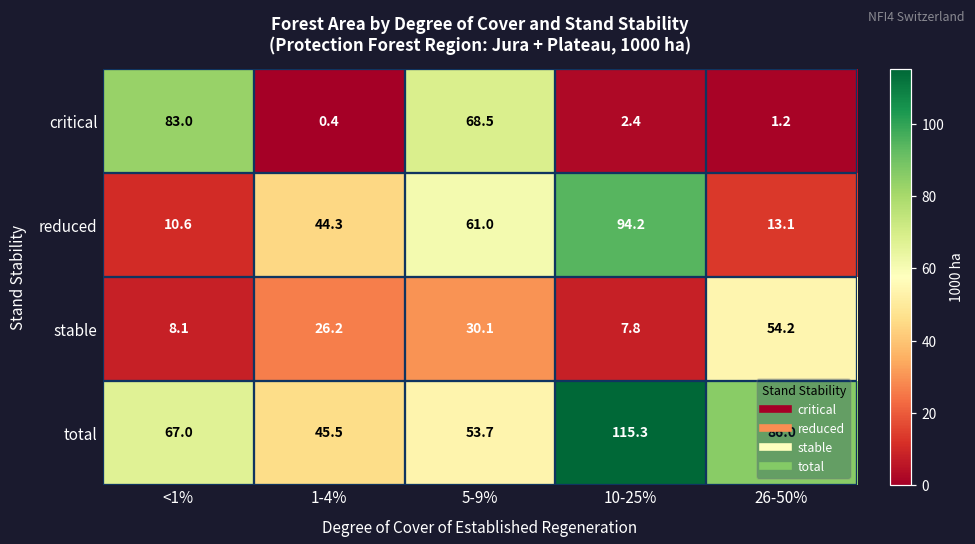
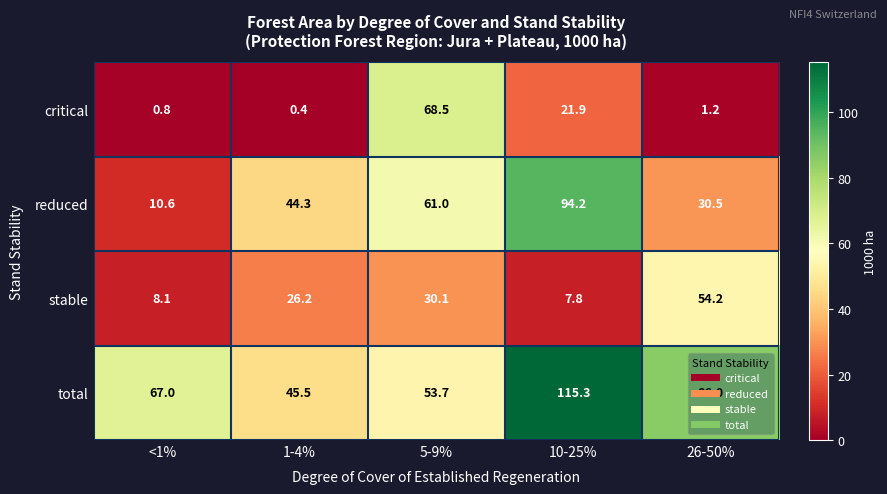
critical, <1%: 83.0 -> 0.8
critical, 10-25%: 2.4 -> 21.9
reduced, 26-50%: 13.1 -> 30.5
